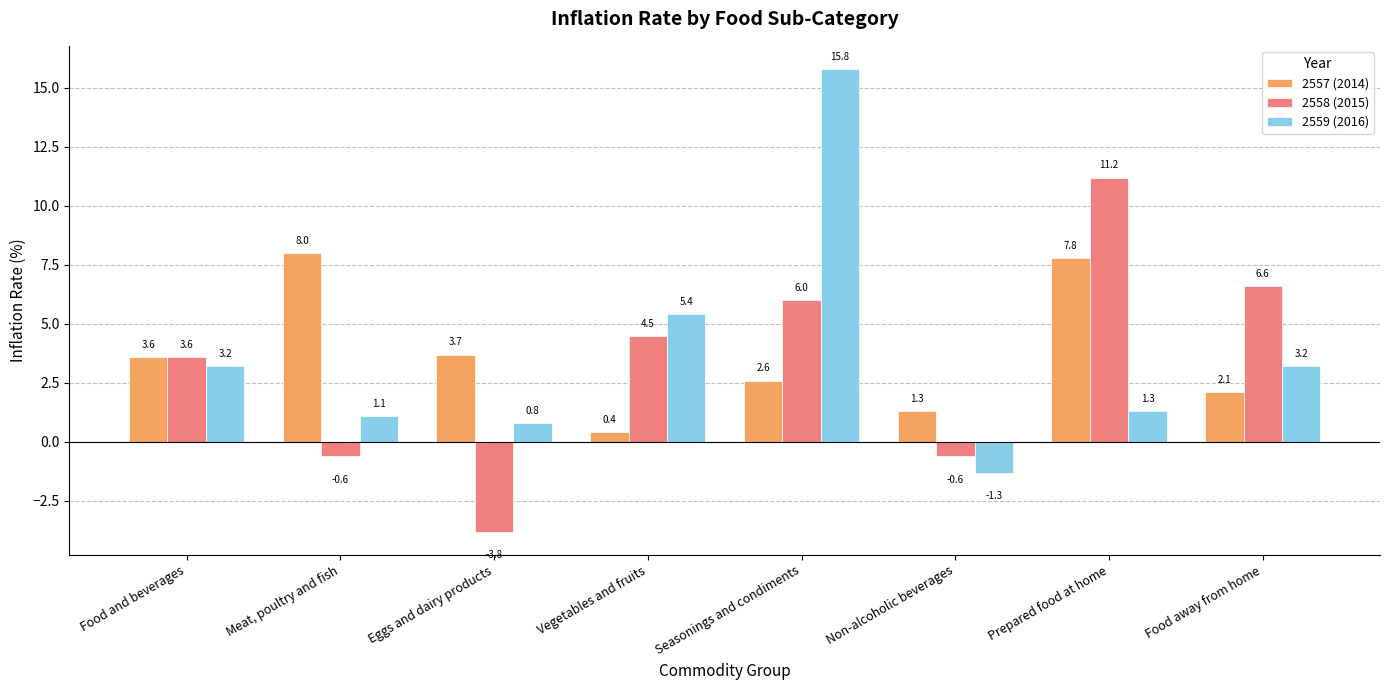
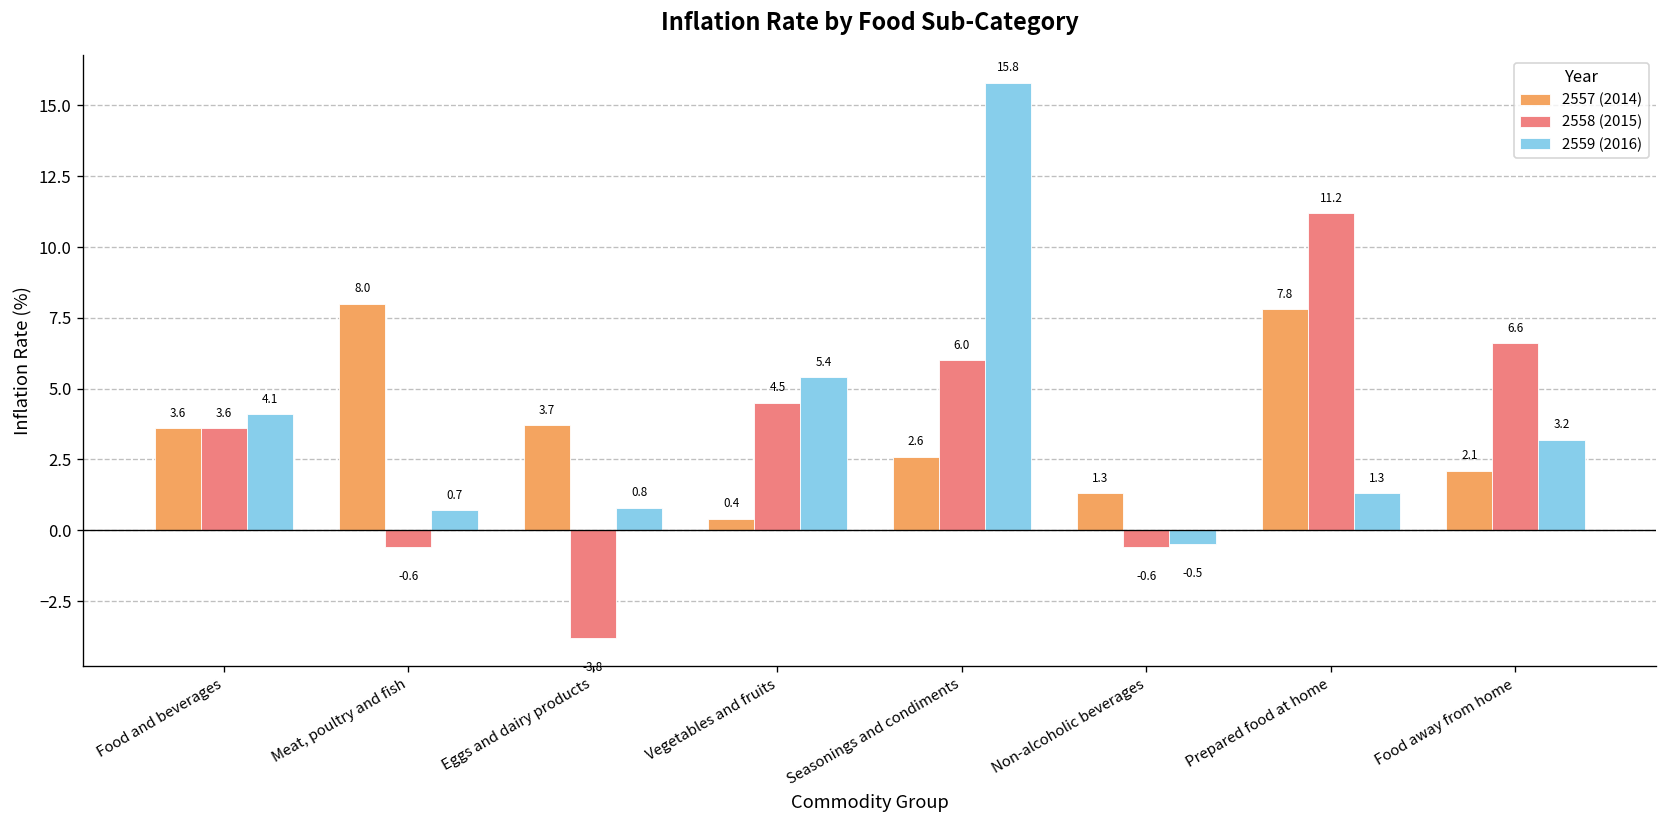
2559 (2016), Food and beverages: 3.2 -> 4.1
2559 (2016), Meat, poultry and fish: 1.1 -> 0.7
2559 (2016), Non-alcoholic beverages: -1.3 -> -0.5
